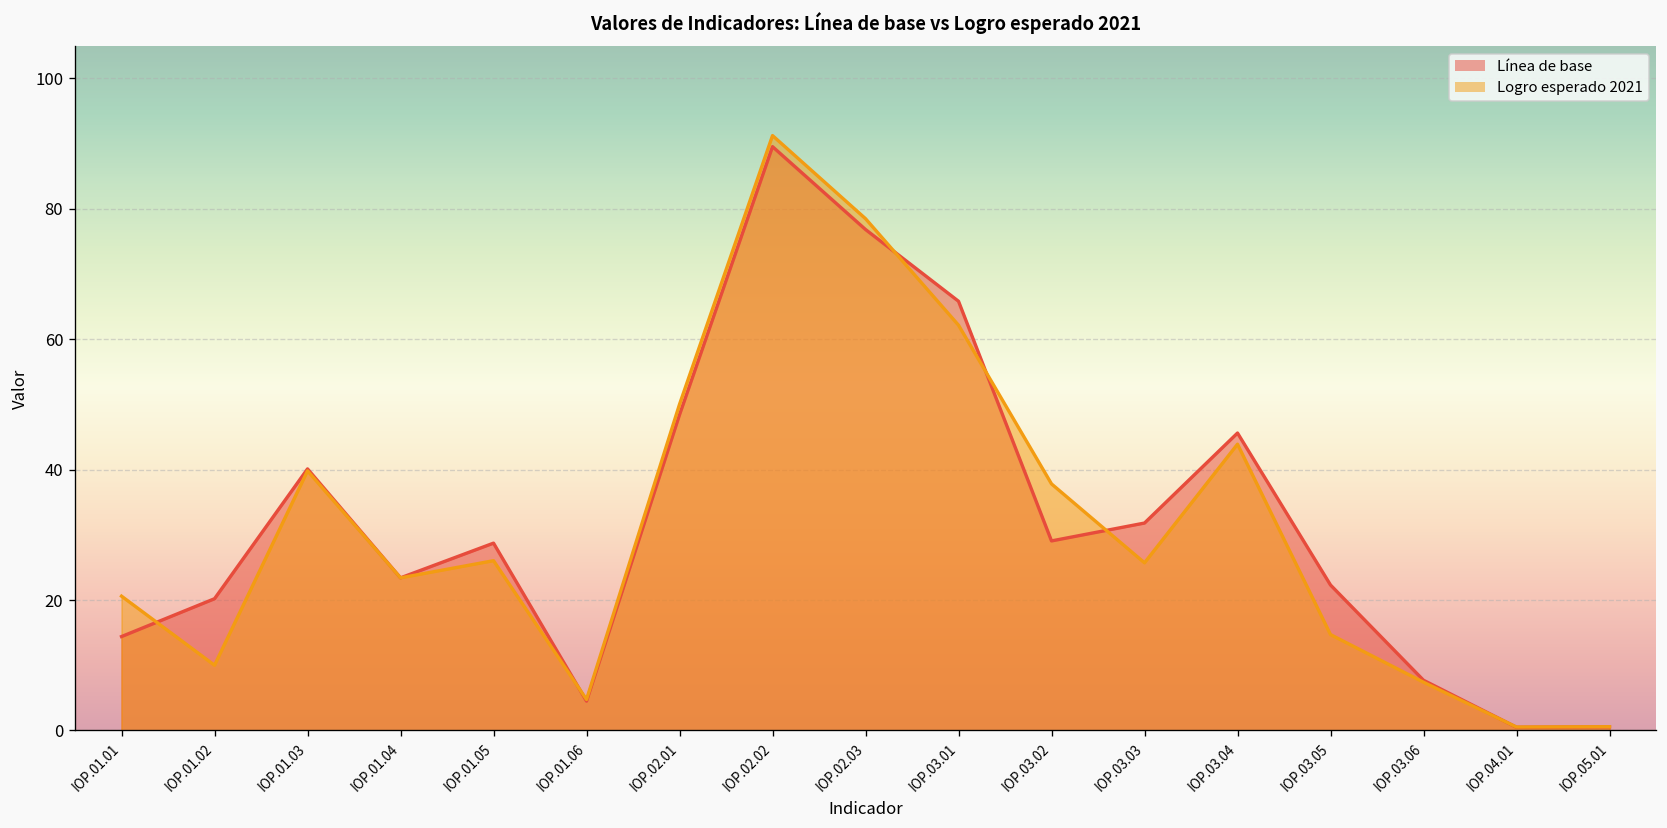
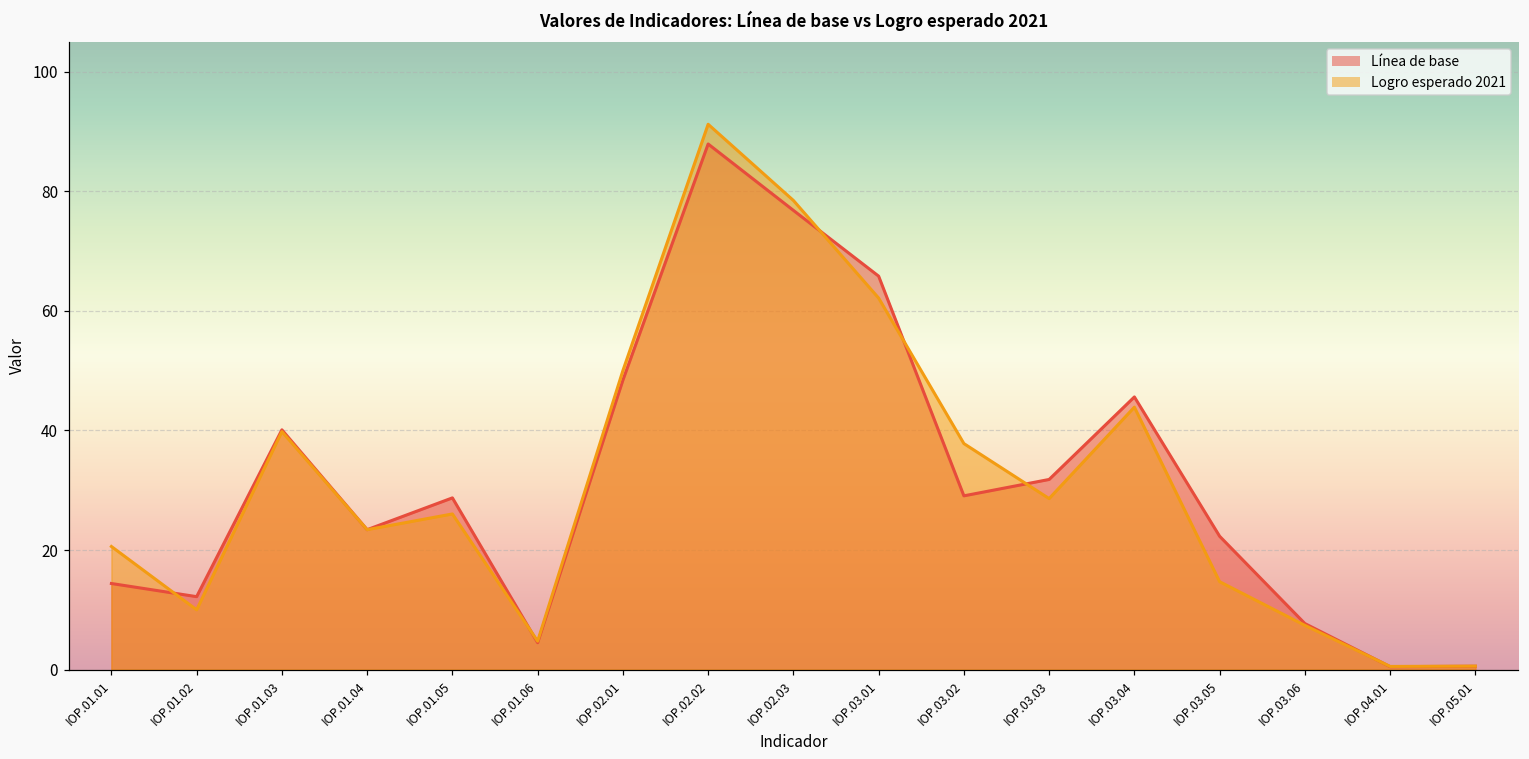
Línea de base, IOP.01.02: 20 -> 12
Línea de base, IOP.02.02: 90 -> 88
Logro esperado 2021, IOP.03.03: 26 -> 29
